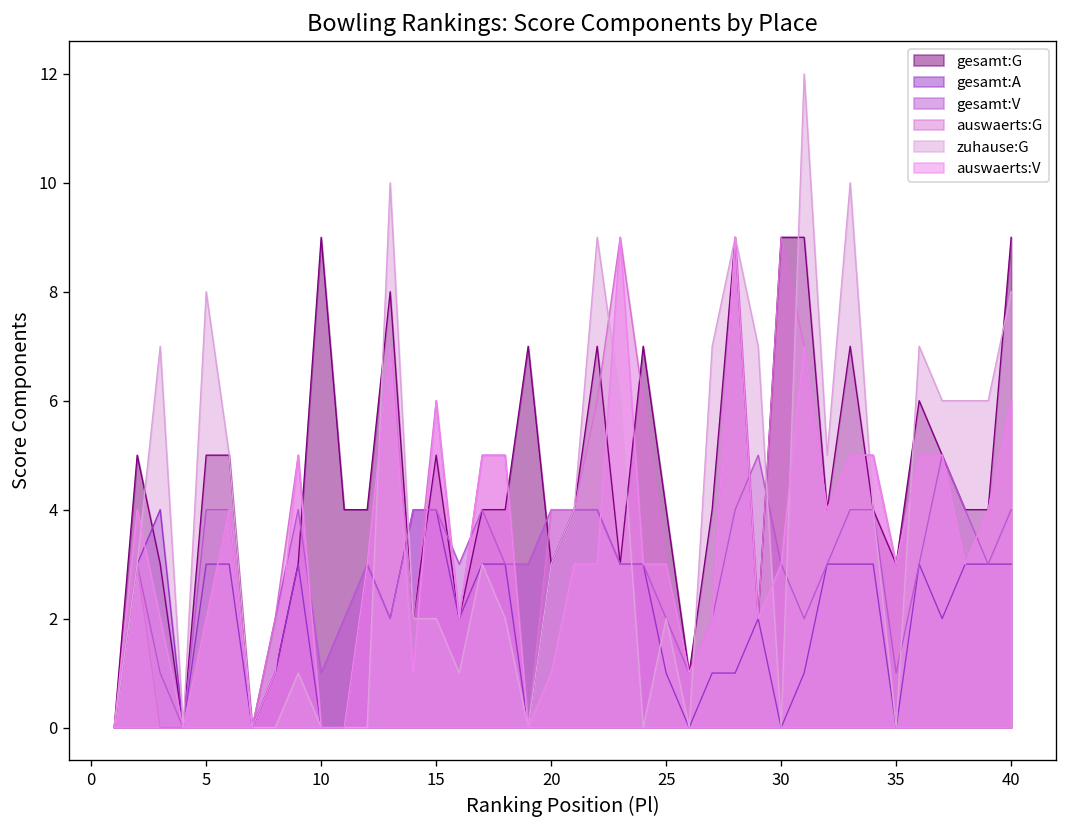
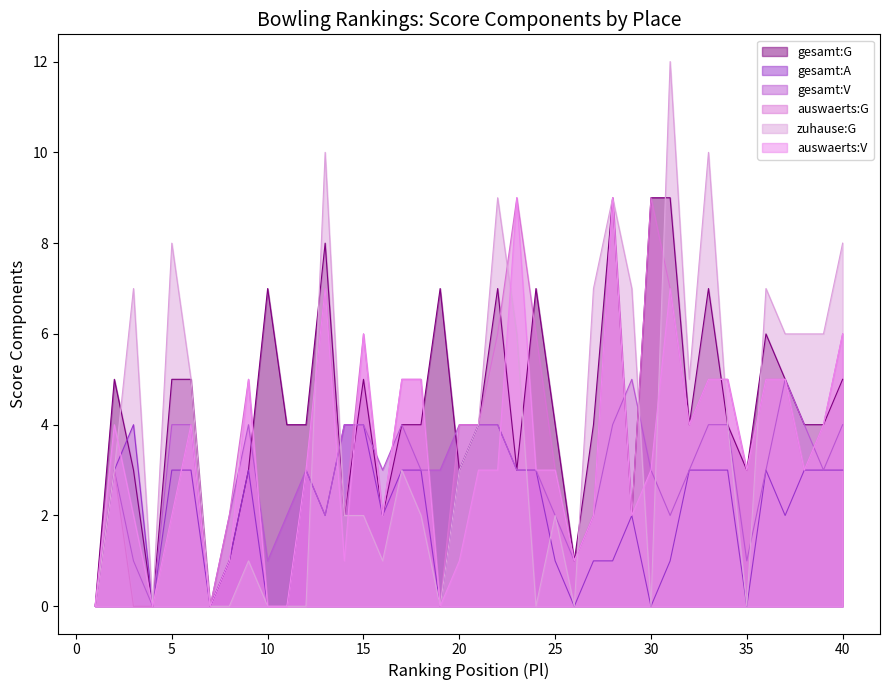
gesamt:G, 10: 9 -> 7
gesamt:G, 40: 9 -> 5
